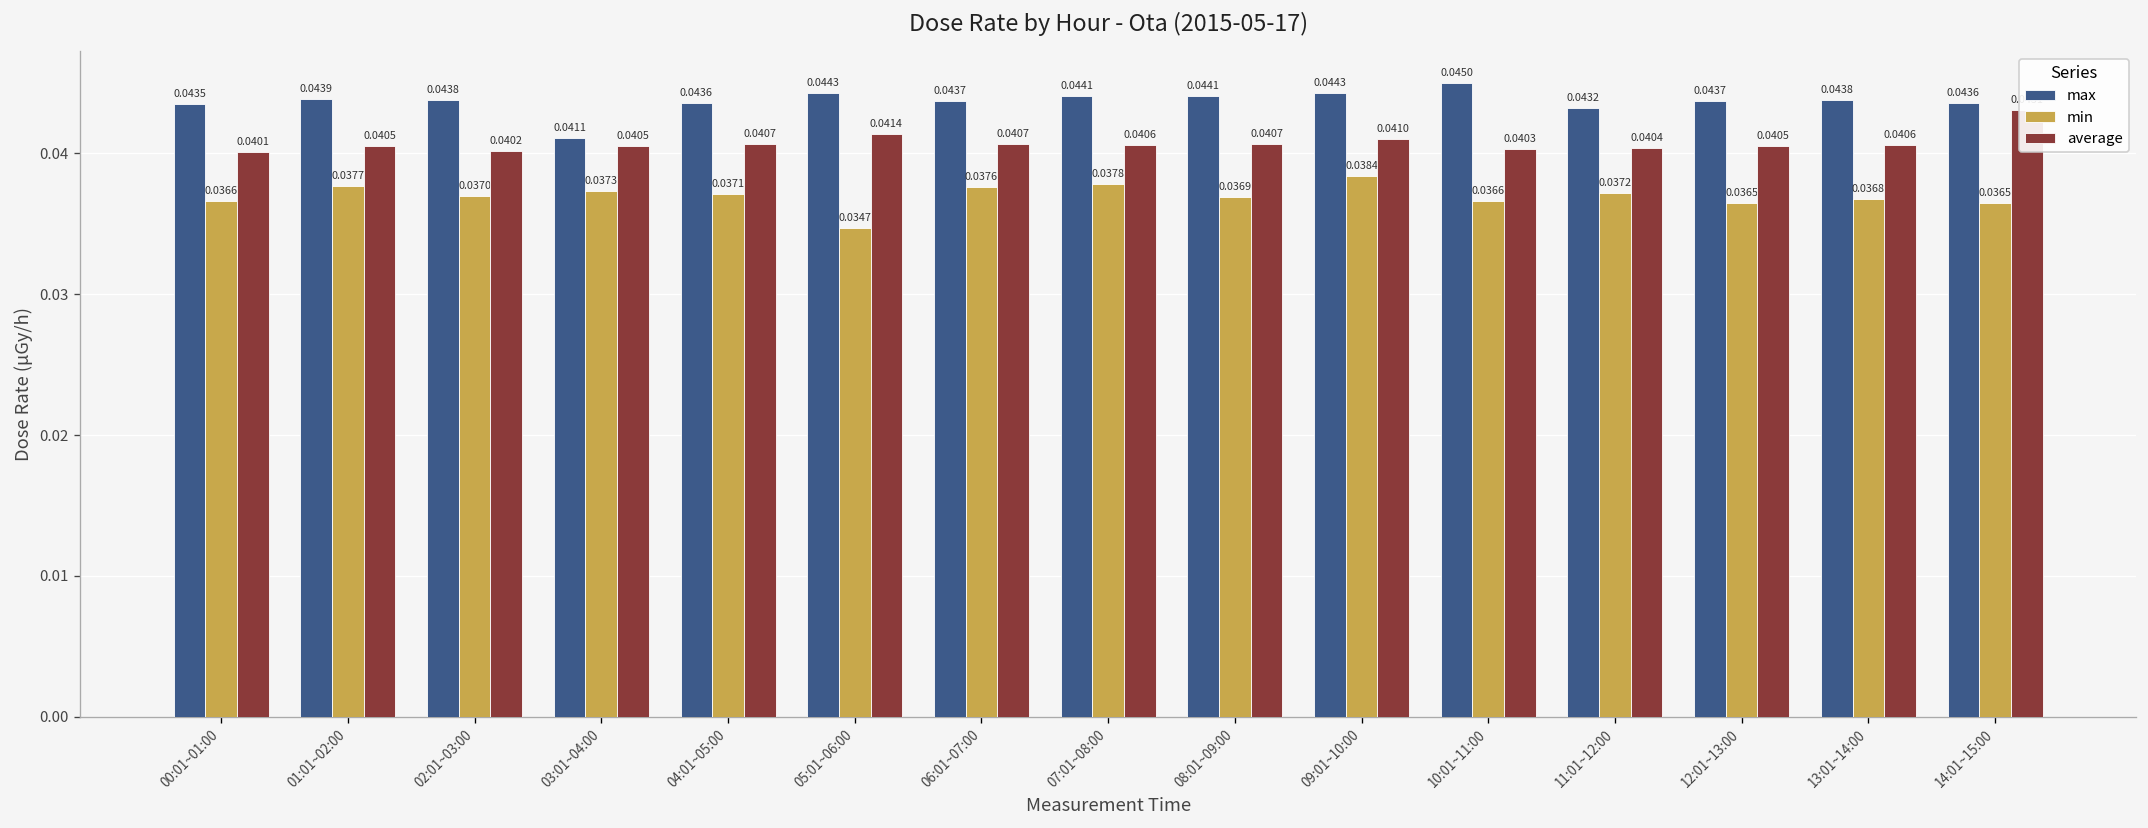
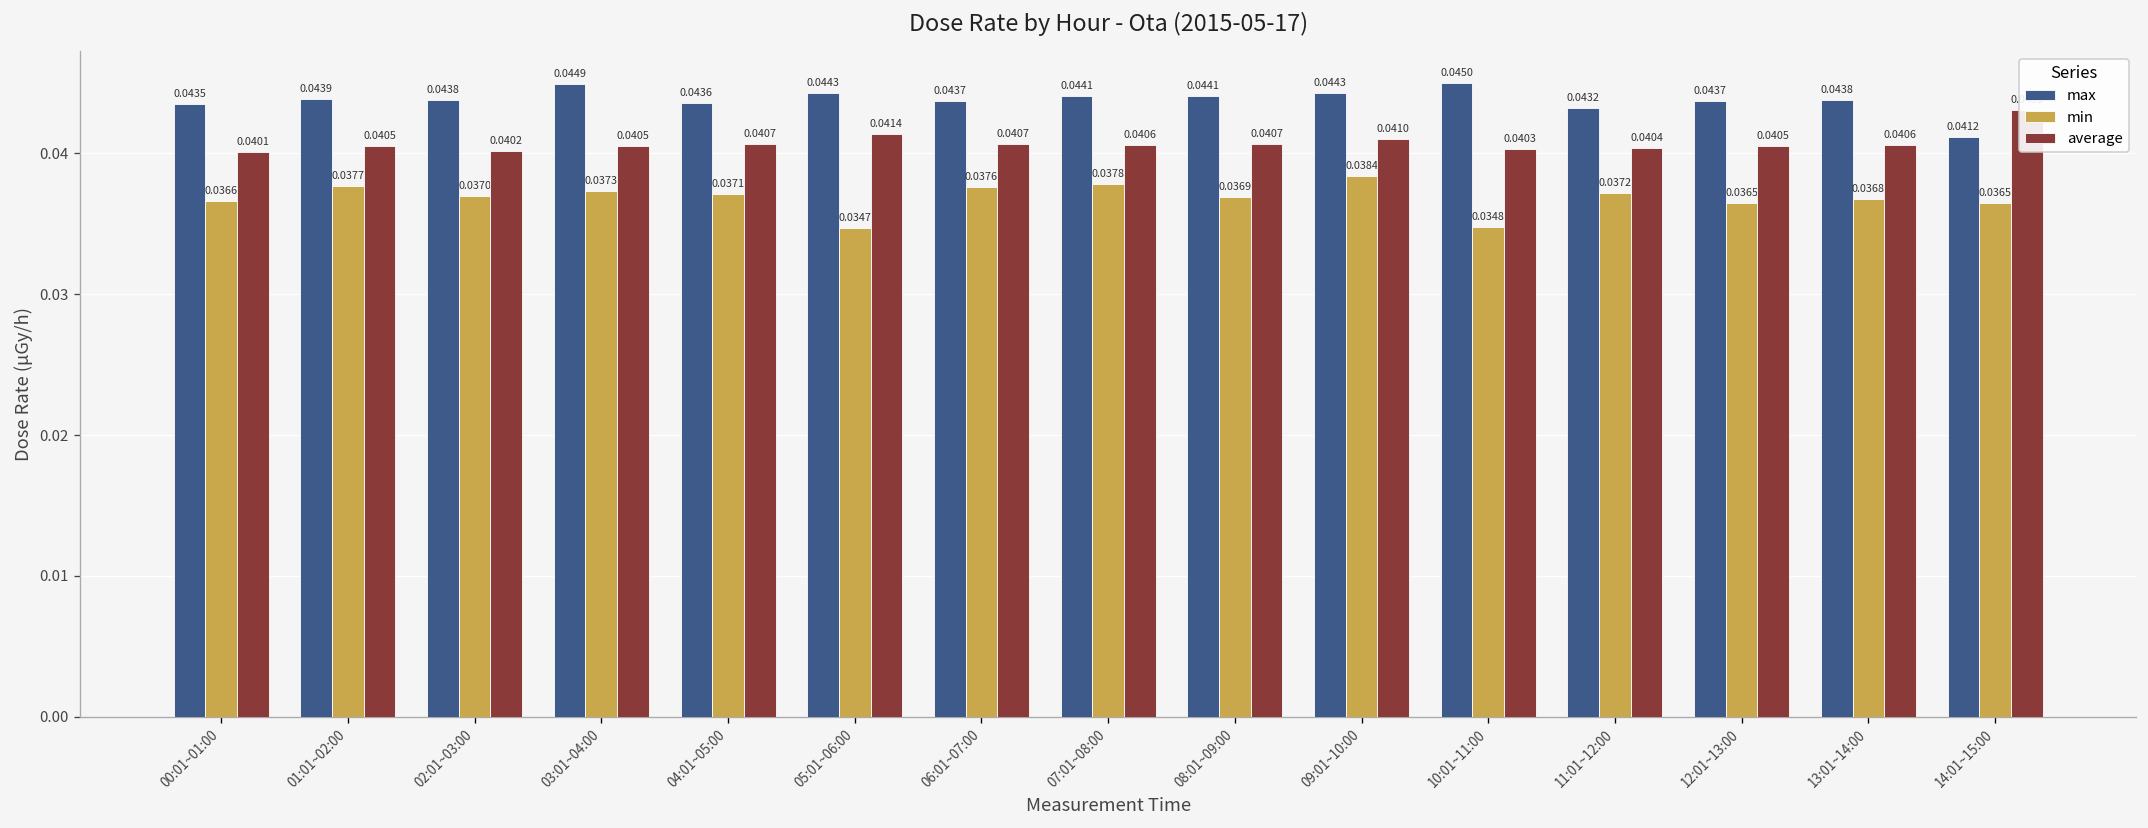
max, 03:01~04:00: 0.0411 -> 0.0449
min, 10:01~11:00: 0.0366 -> 0.0348
max, 14:01~15:00: 0.0436 -> 0.0412
